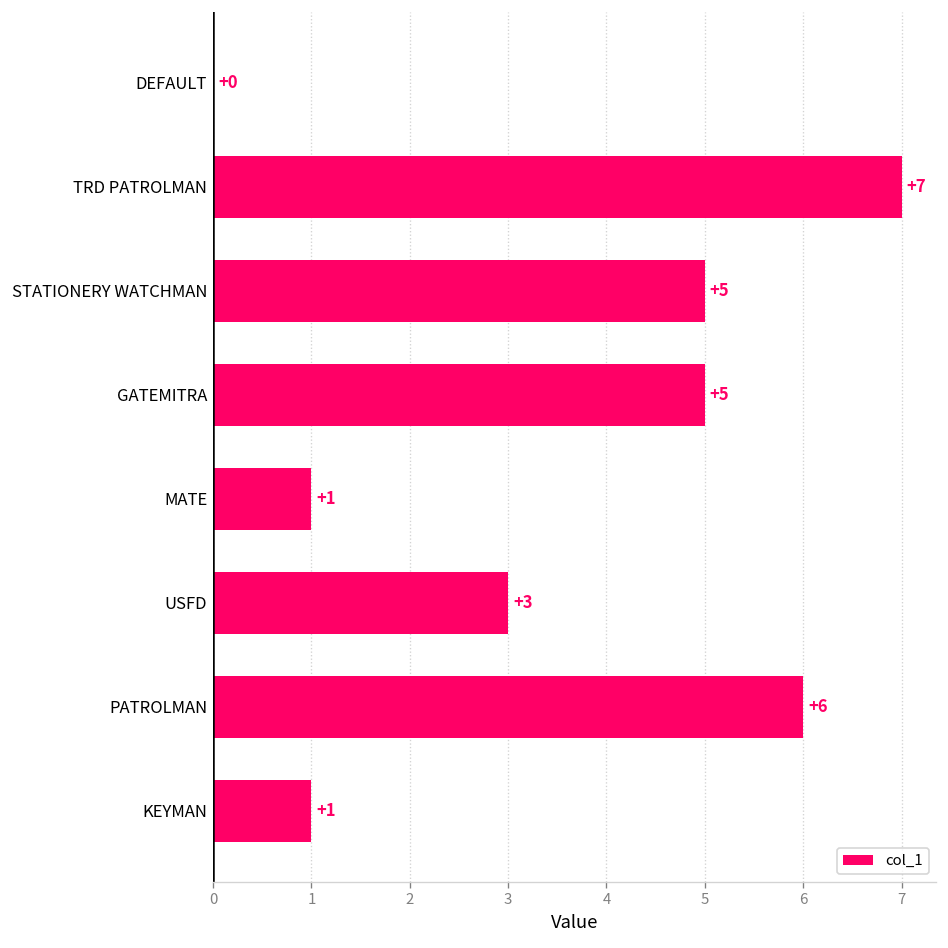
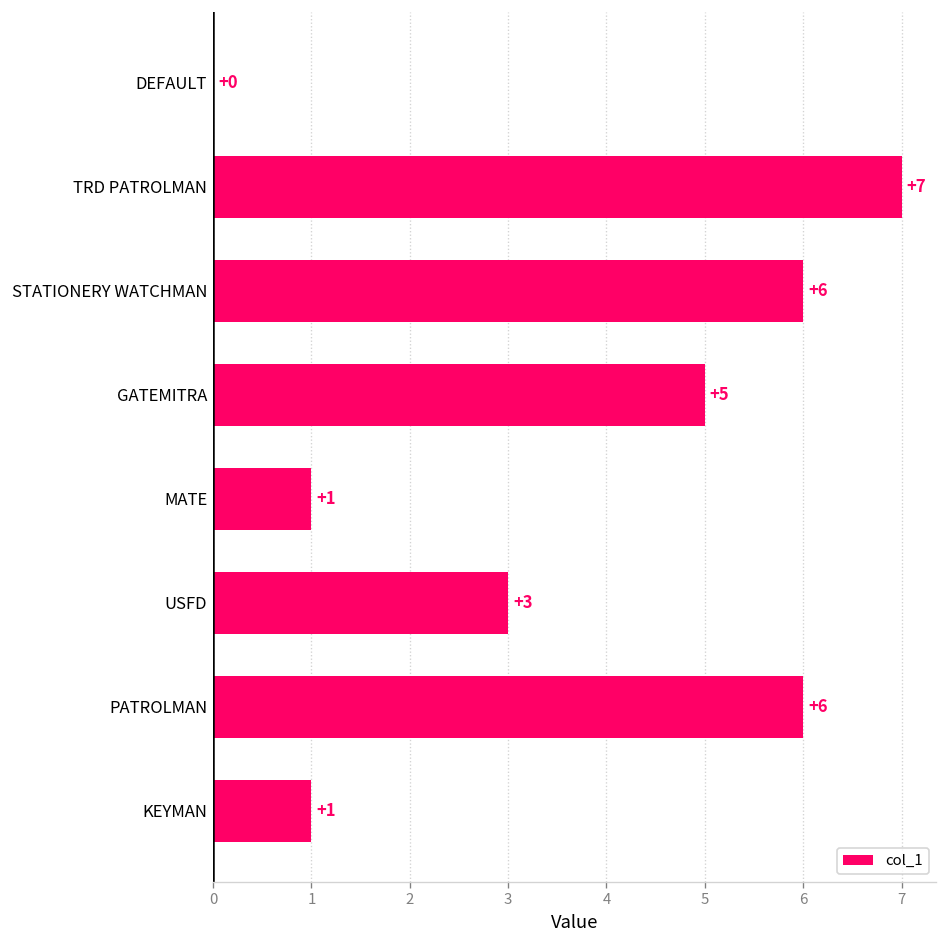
STATIONERY WATCHMAN: +5 -> +6
